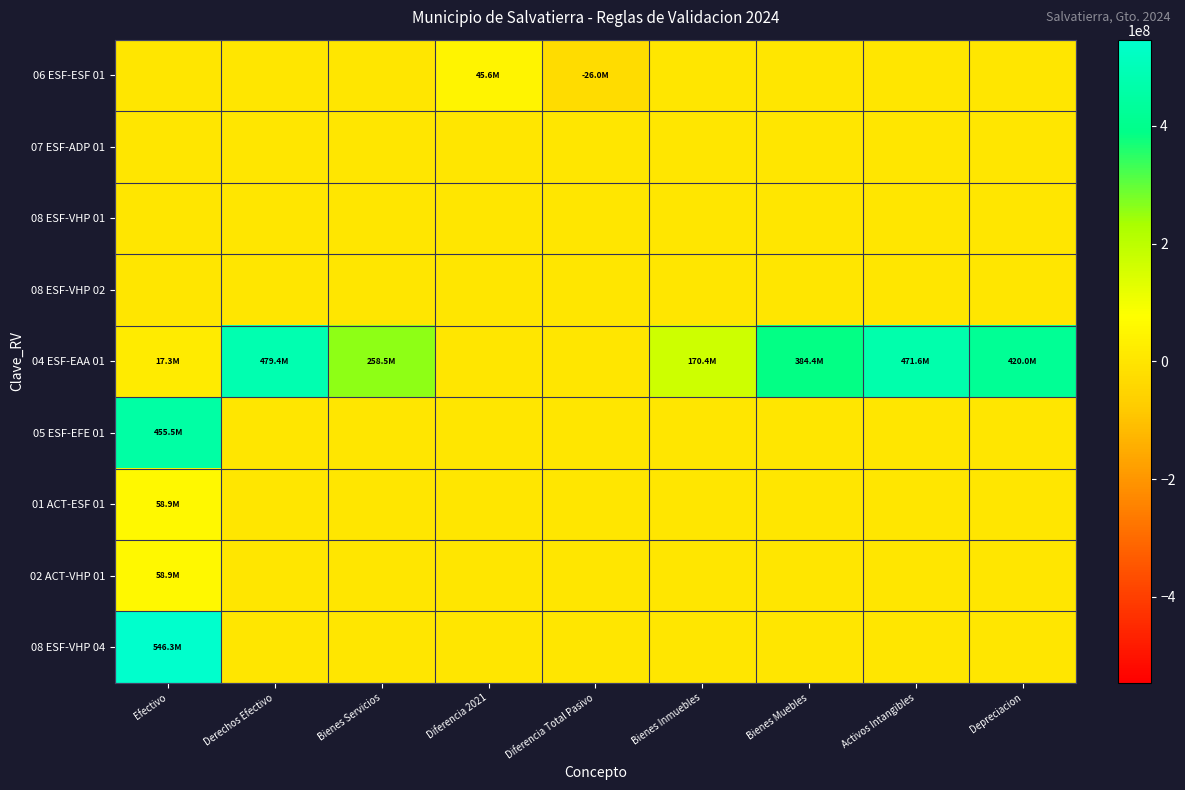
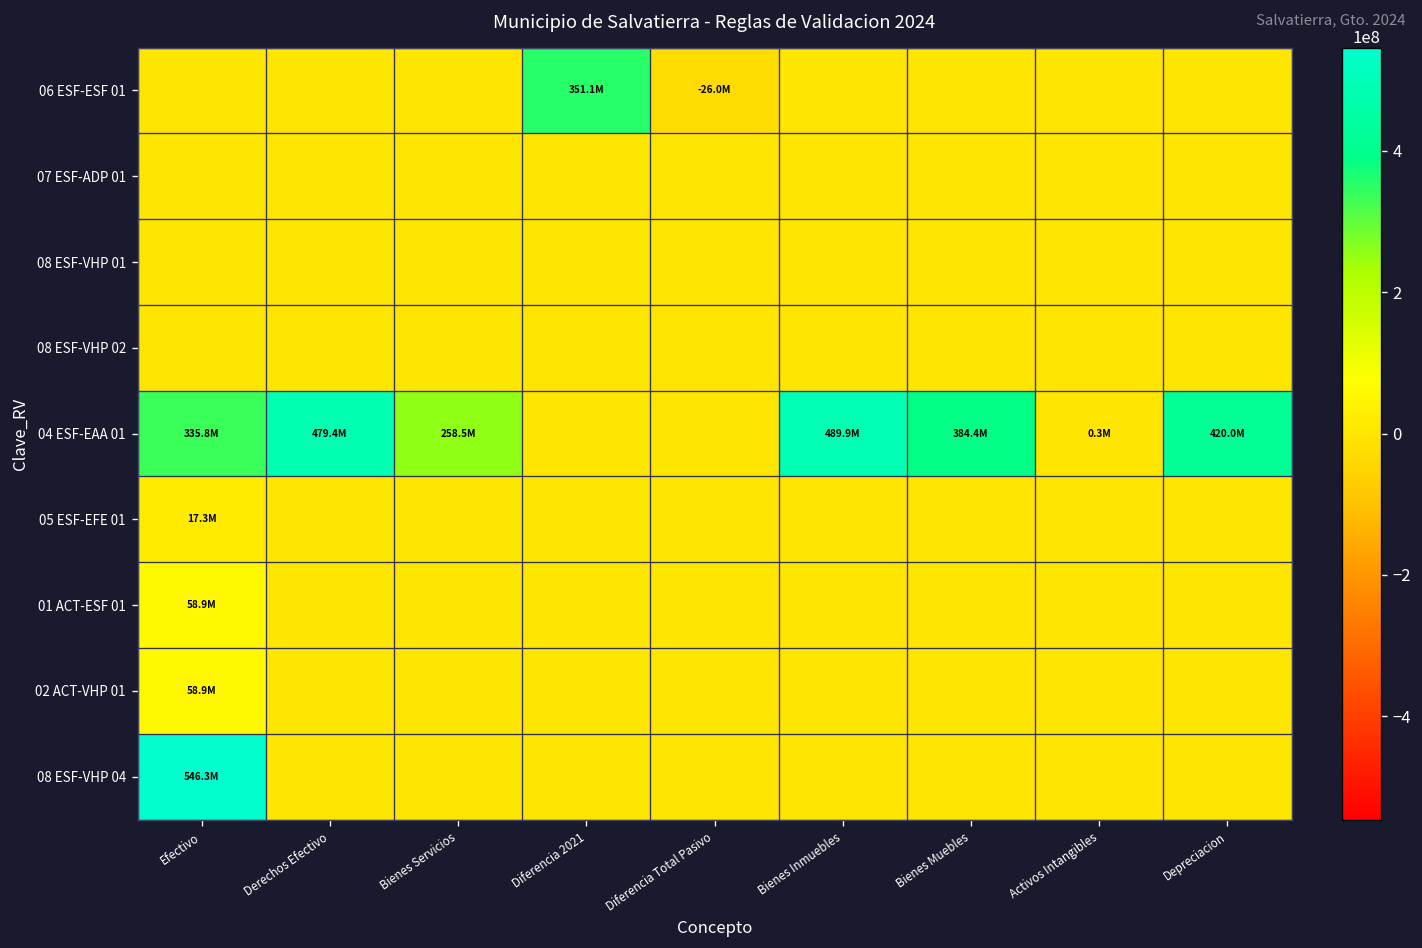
06 ESF-ESF 01, Diferencia 2021: 45.6M -> 351.1M
04 ESF-EAA 01, Efectivo: 17.3M -> 335.8M
04 ESF-EAA 01, Bienes Inmuebles: 170.4M -> 489.9M
04 ESF-EAA 01, Activos Intangibles: 471.6M -> 0.3M
05 ESF-EFE 01, Efectivo: 455.5M -> 17.3M
